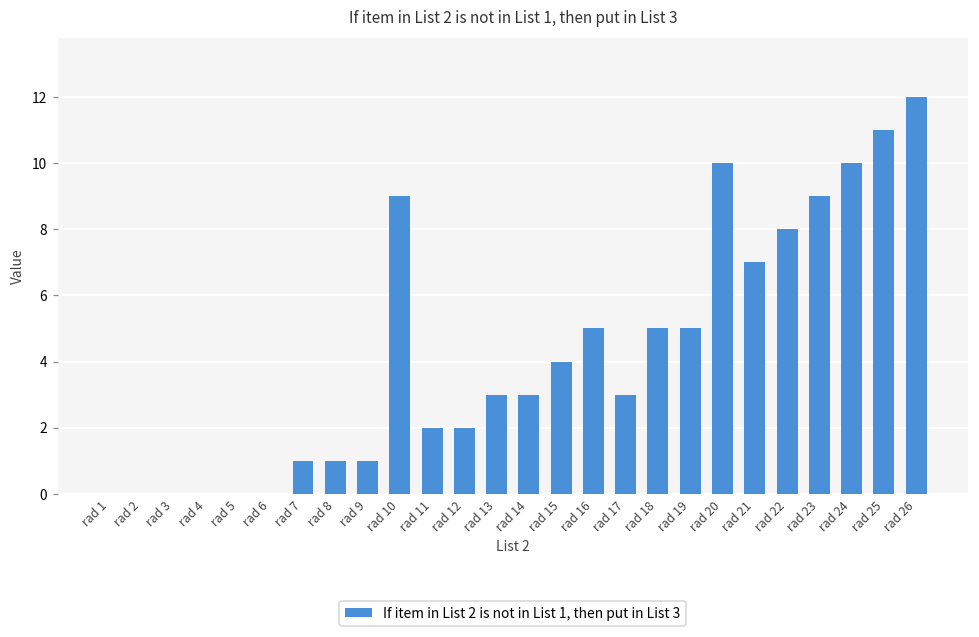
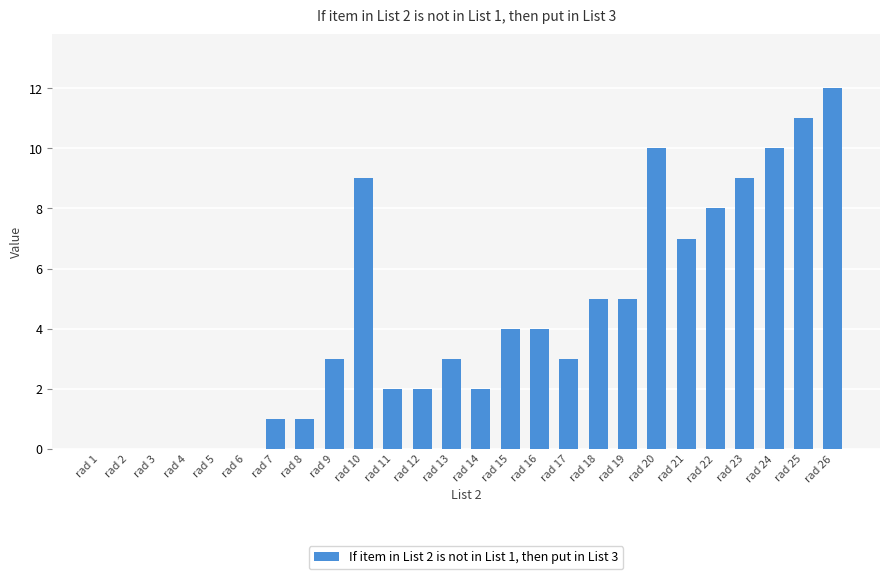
rad 9: 1 -> 3
rad 14: 3 -> 2
rad 16: 5 -> 4
